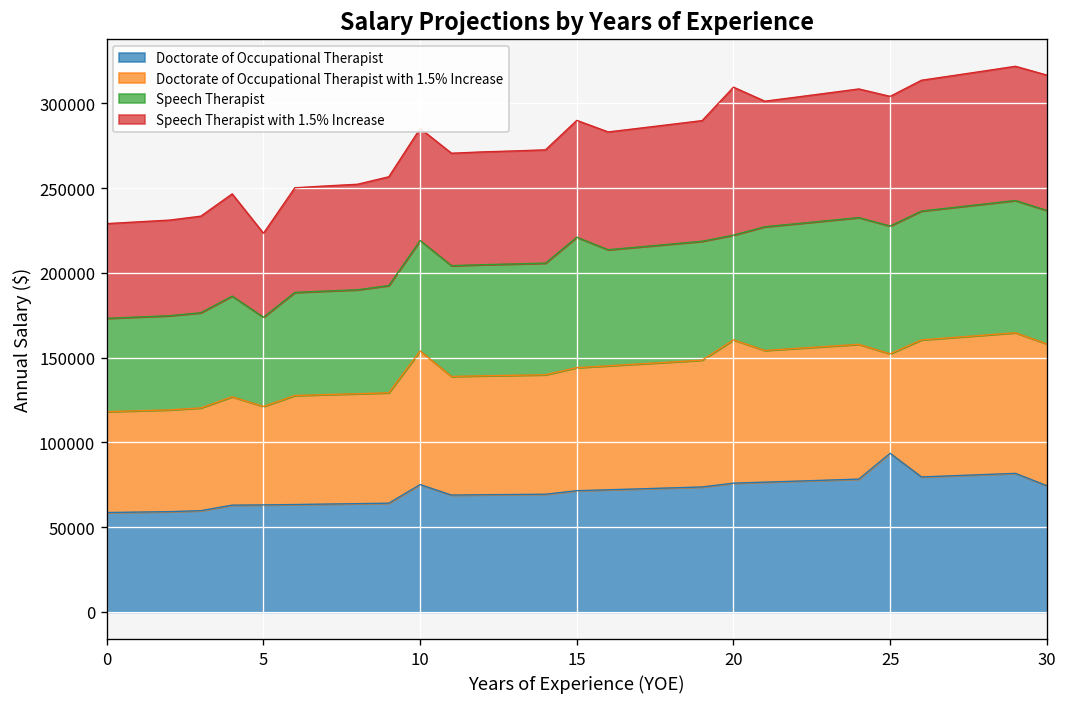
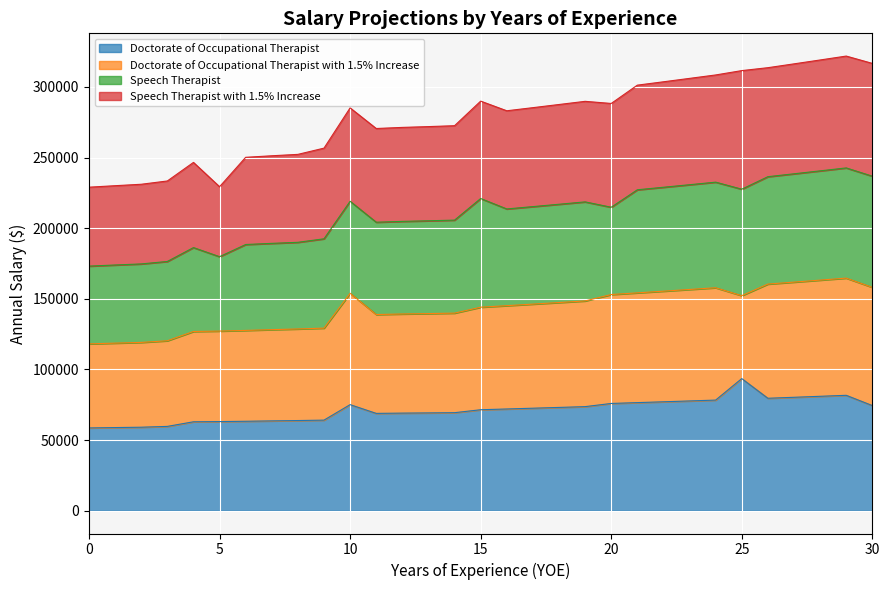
Doctorate of Occupational Therapist with 1.5% Increase, 5: 58000 -> 64000
Doctorate of Occupational Therapist with 1.5% Increase, 20: 84000 -> 77000
Speech Therapist with 1.5% Increase, 20: 87000 -> 73000
Speech Therapist with 1.5% Increase, 25: 76000 -> 84000
